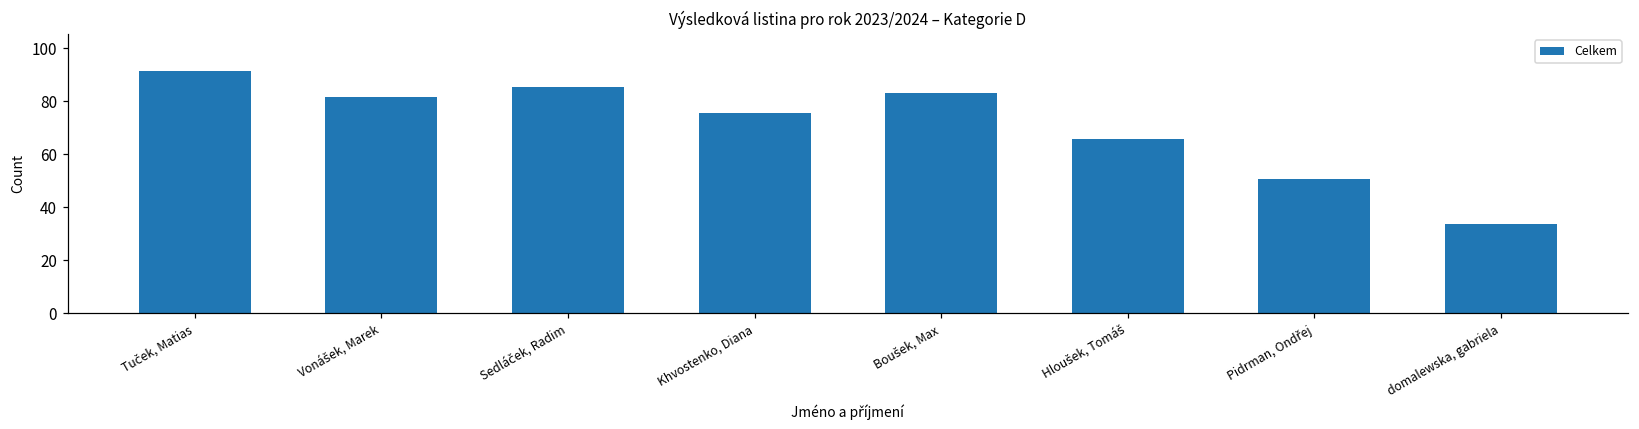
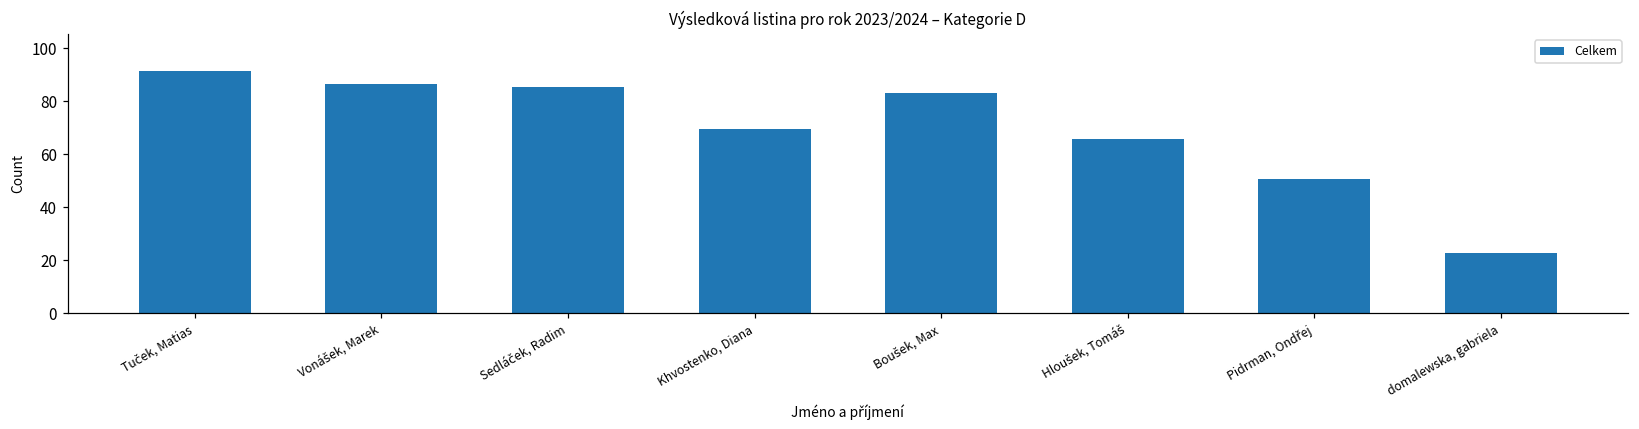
Vonášek, Marek: 82 -> 87
Khvostenko, Diana: 76 -> 70
domalewska, gabriela: 34 -> 23
